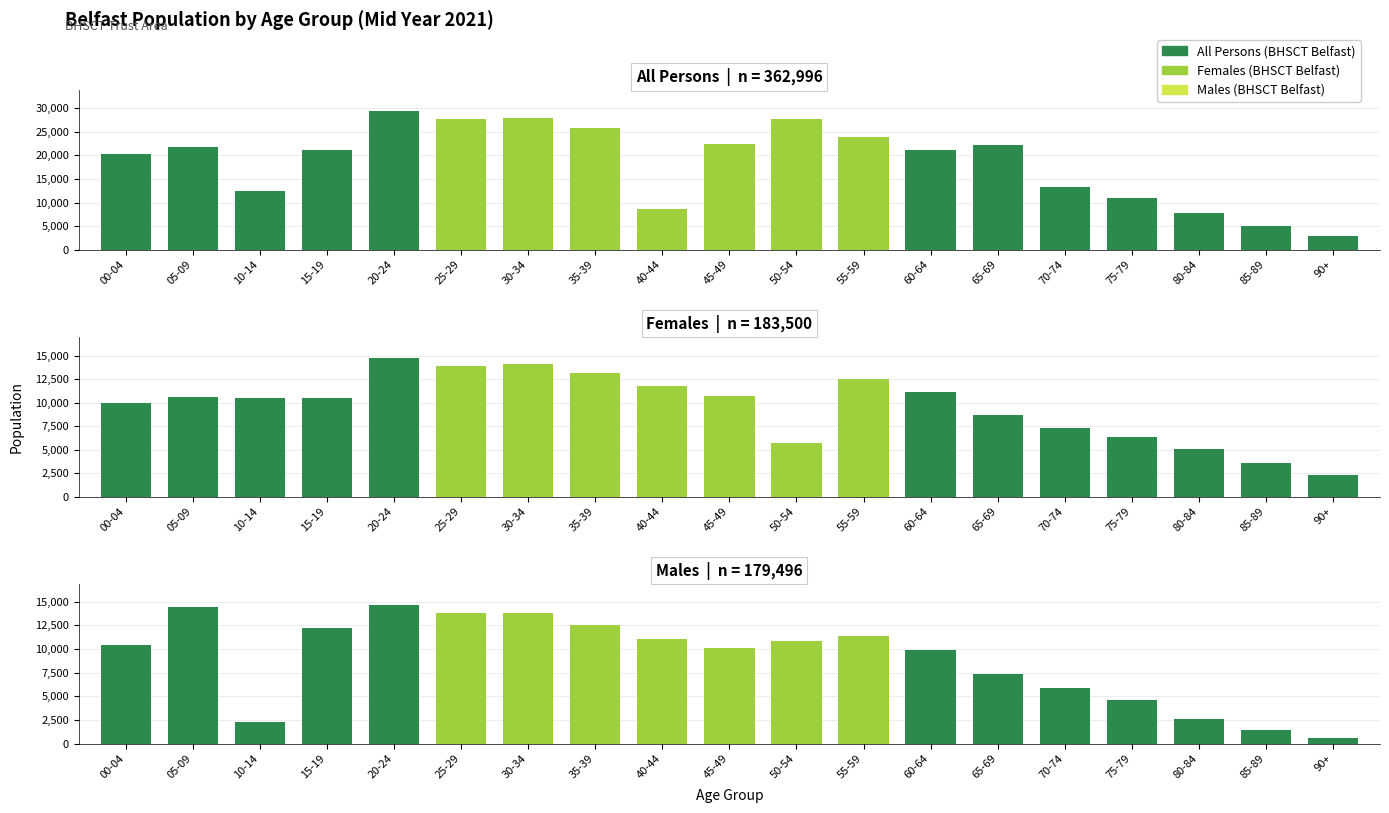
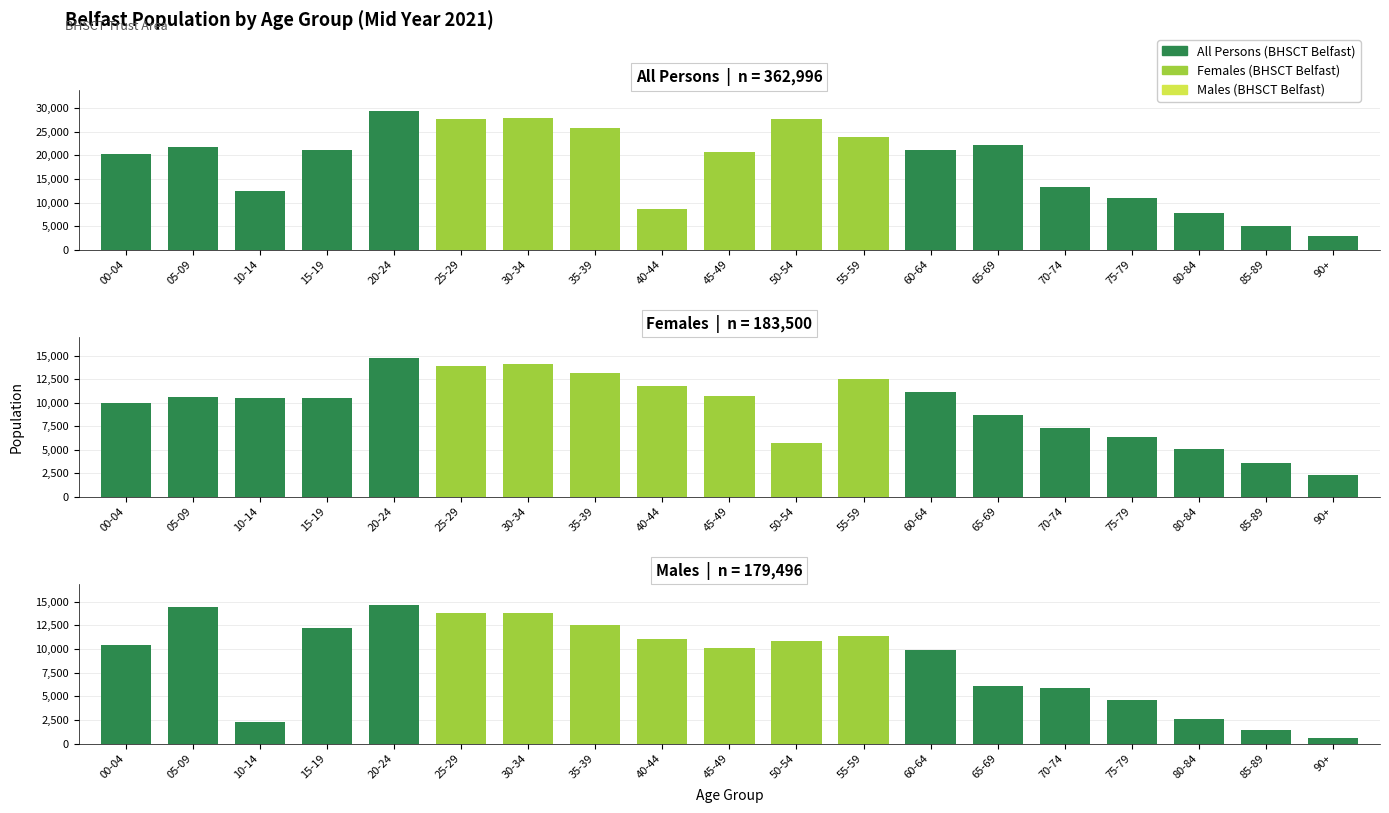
All Persons | n = 362,996, 45-49: 22,000 -> 21,000
Males | n = 179,496, 65-69: 7,000 -> 6,000
